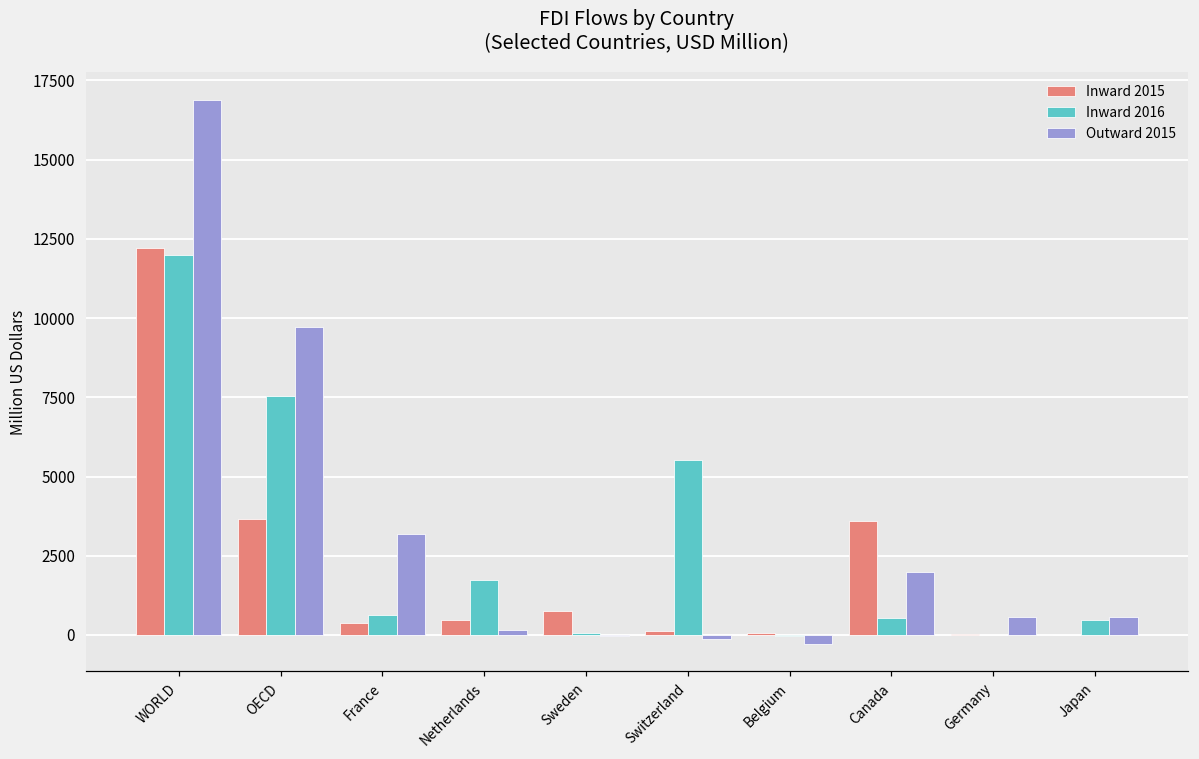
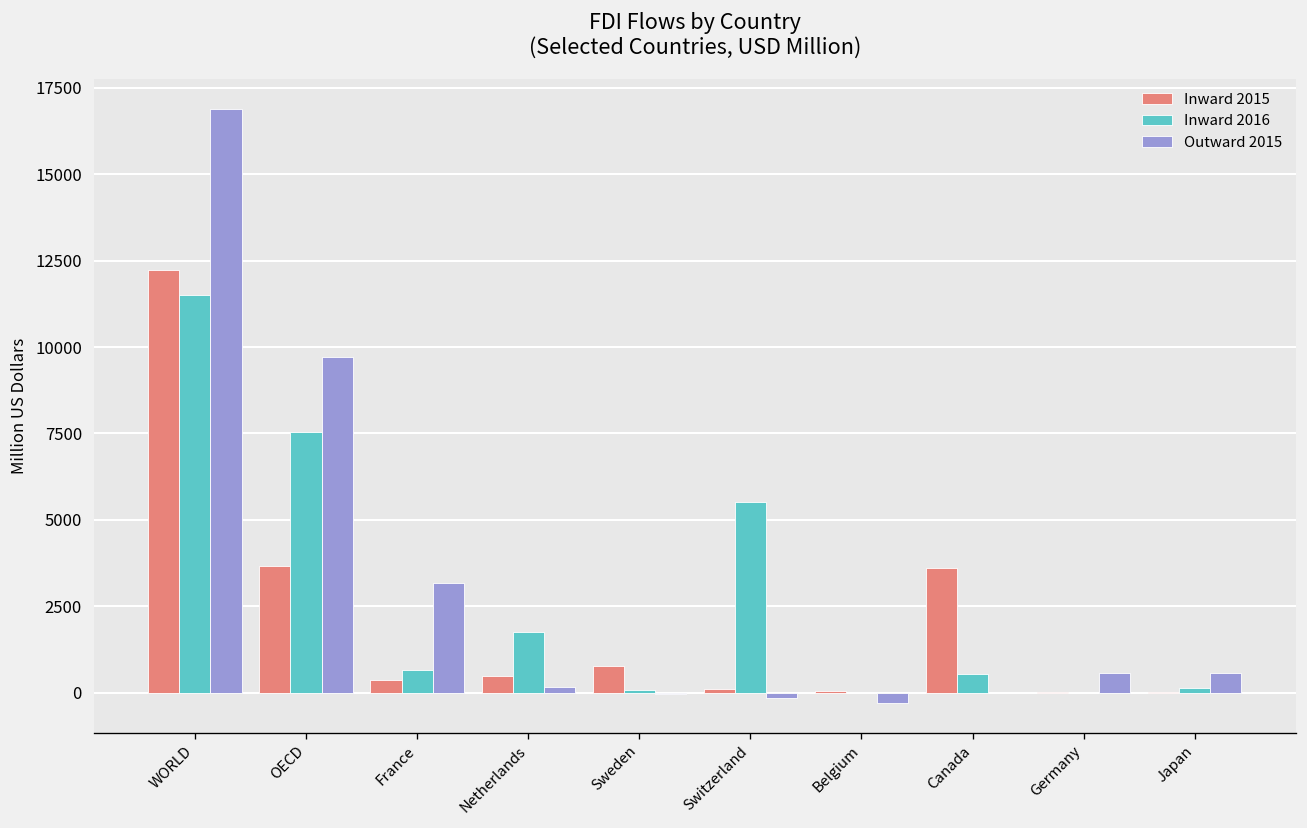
Inward 2016, WORLD: 12000 -> 11500
Outward 2015, Canada: 2000 -> 0
Inward 2016, Japan: 500 -> 100
